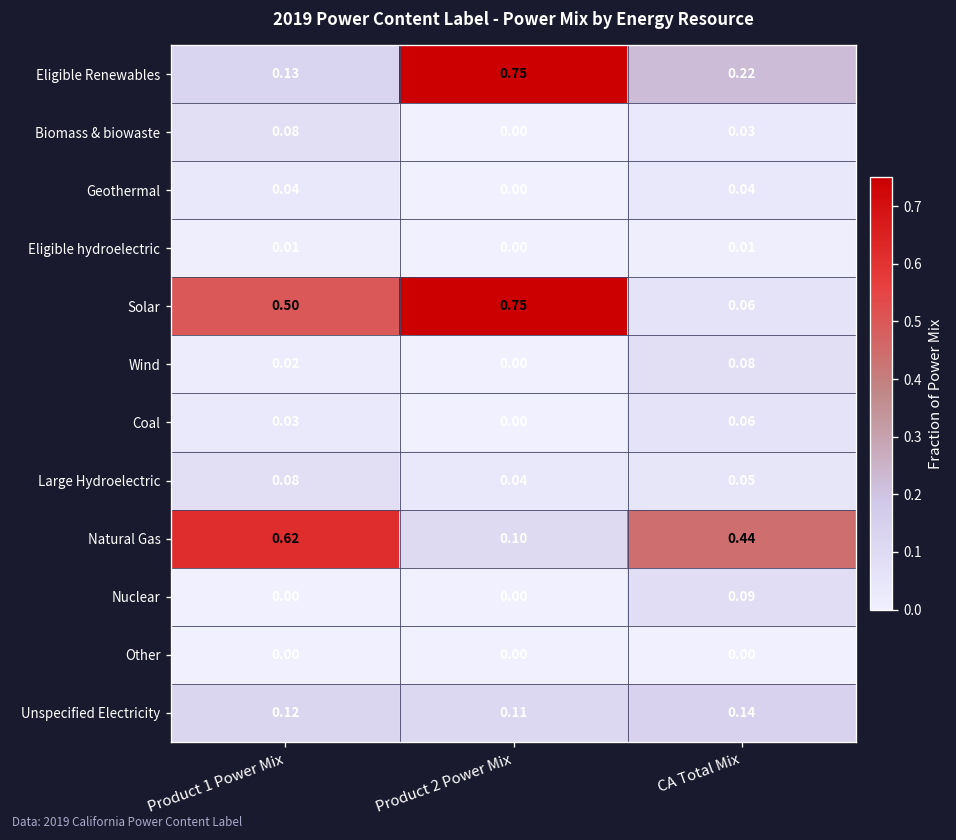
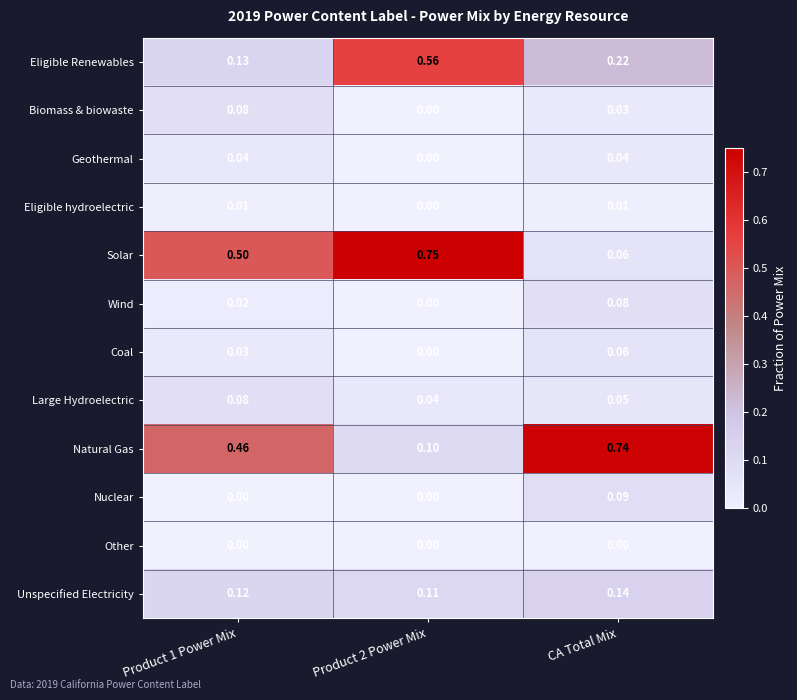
Eligible Renewables, Product 2 Power Mix: 0.75 -> 0.56
Natural Gas, Product 1 Power Mix: 0.62 -> 0.46
Natural Gas, CA Total Mix: 0.44 -> 0.74
